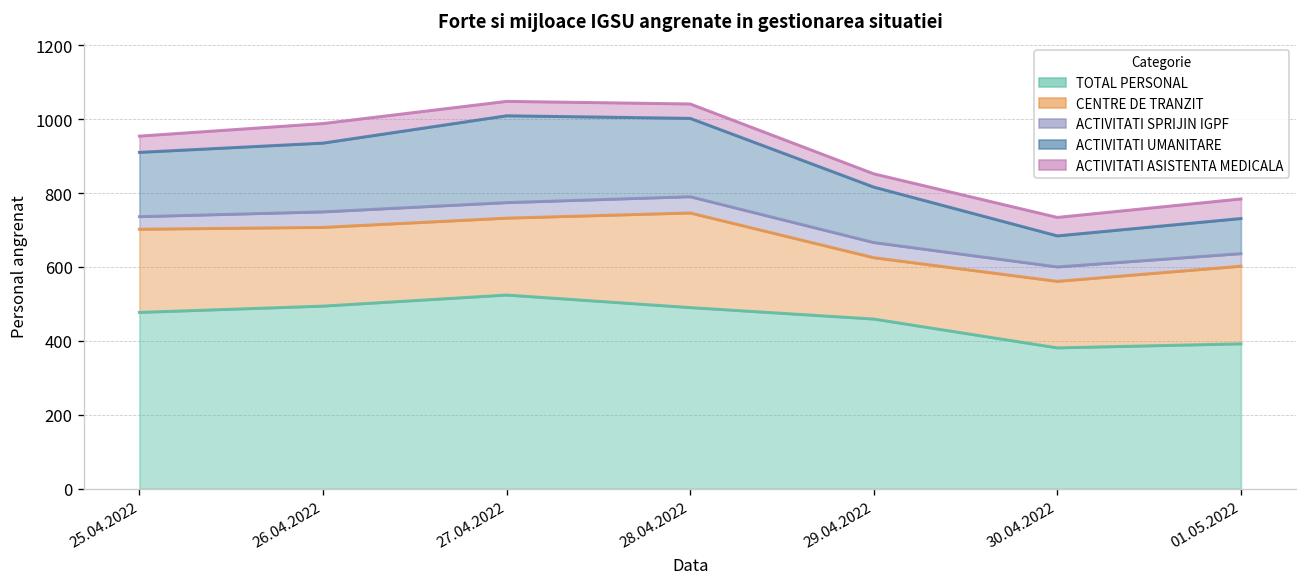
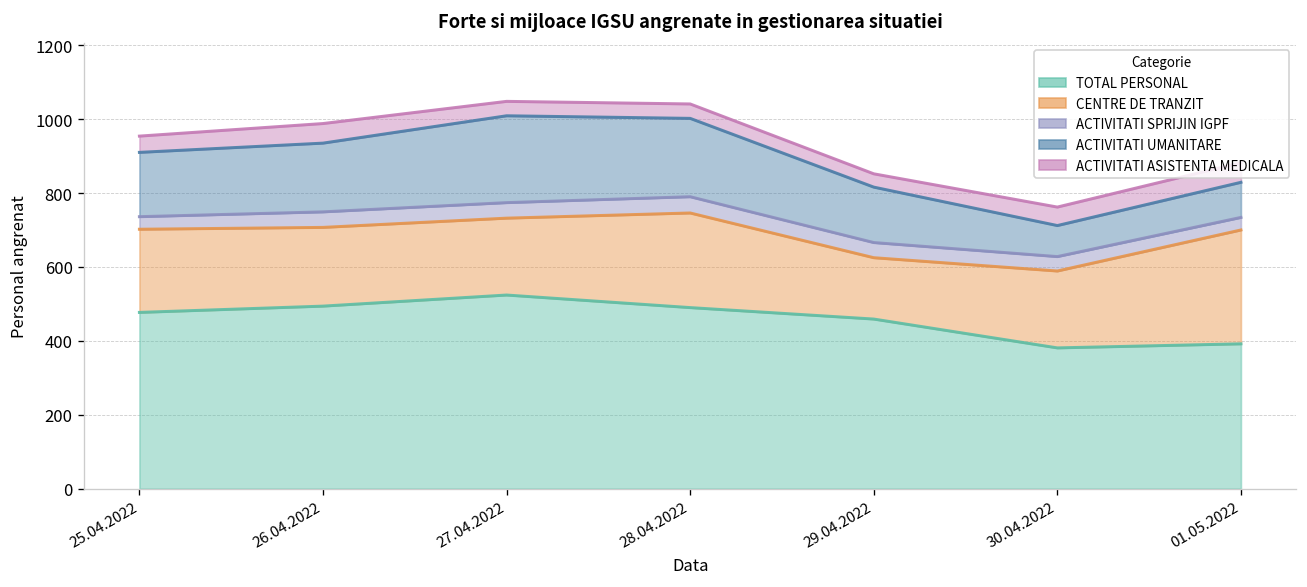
CENTRE DE TRANZIT, 30.04.2022: 180 -> 210
CENTRE DE TRANZIT, 01.05.2022: 210 -> 310
